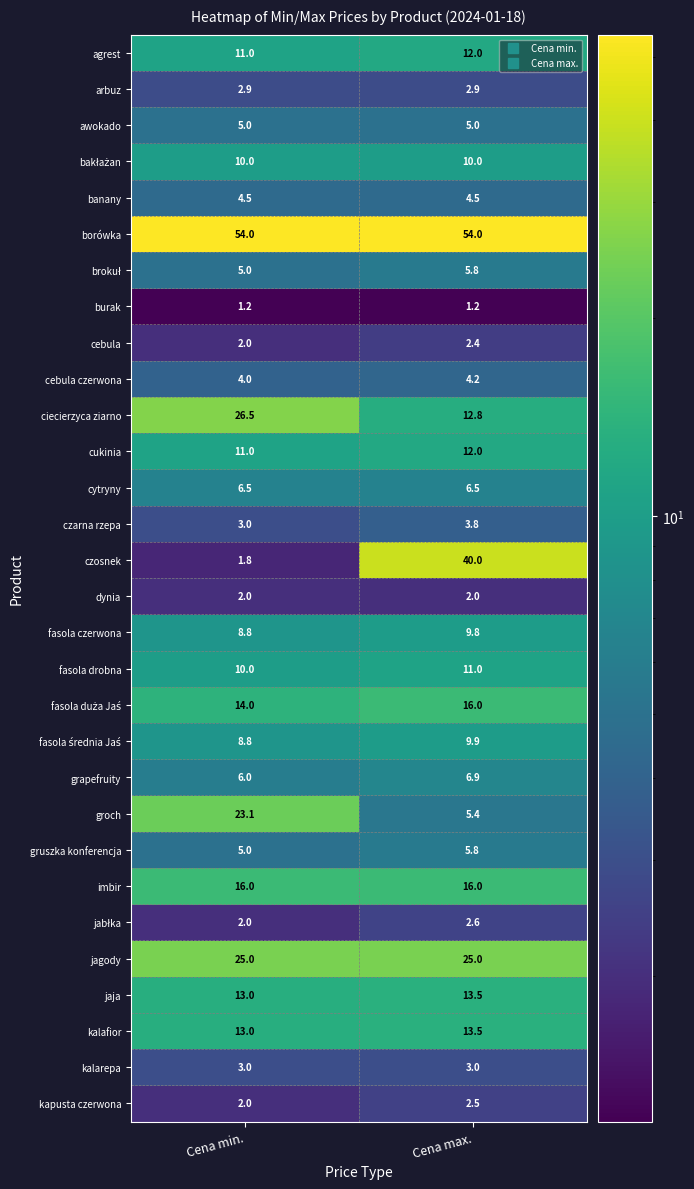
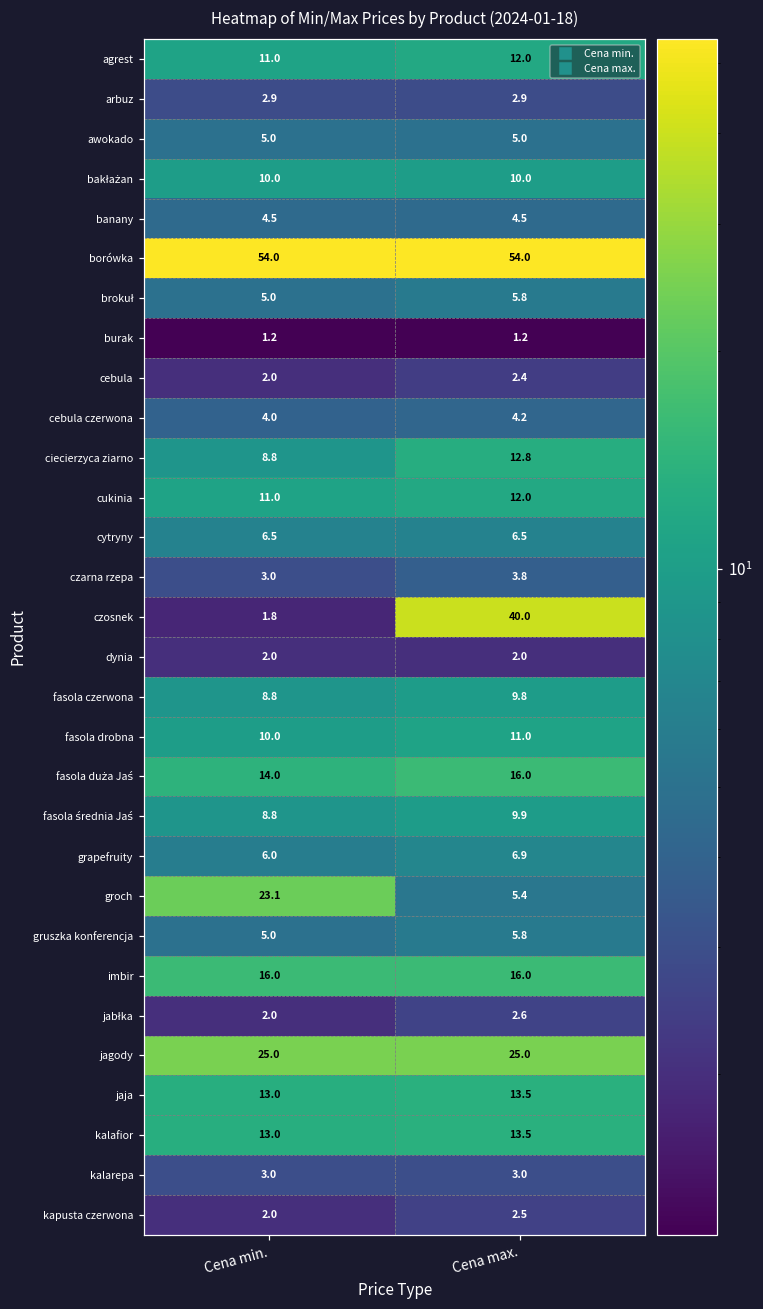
ciecierzyca ziarno, Cena min.: 26.5 -> 8.8
